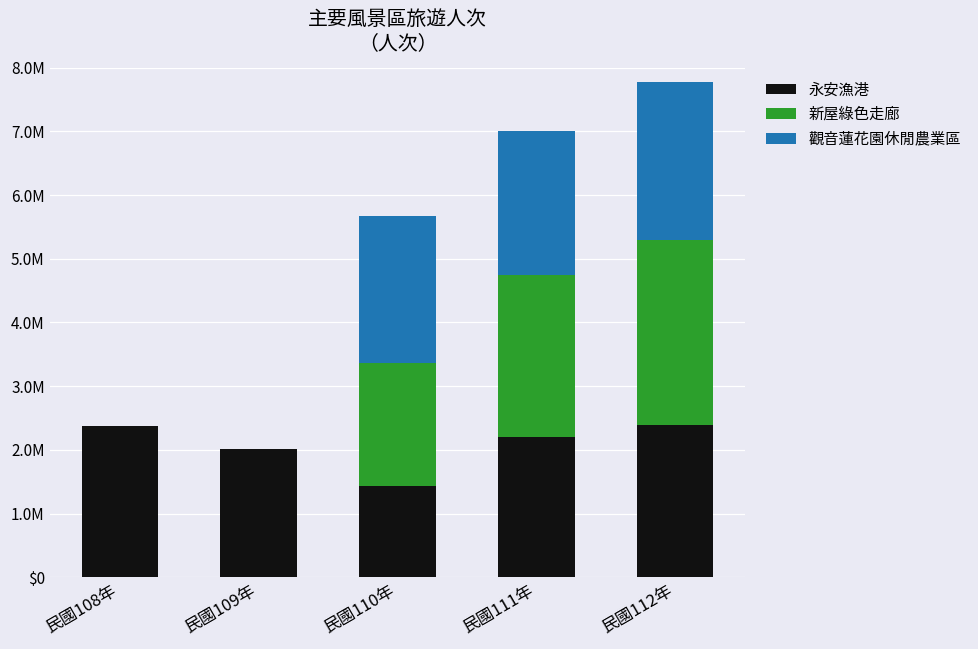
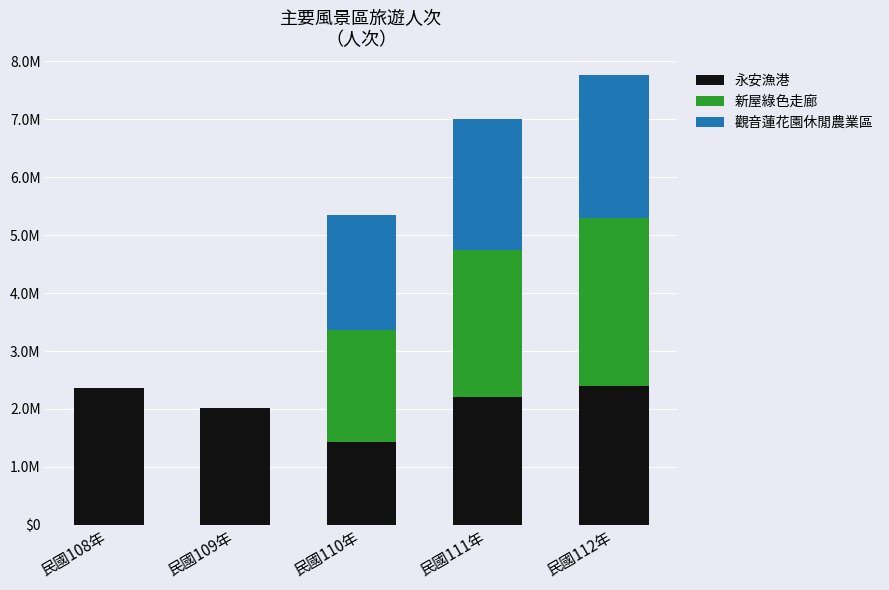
觀音蓮花園休閒農業區, 民國110年: 2300000 -> 2000000
